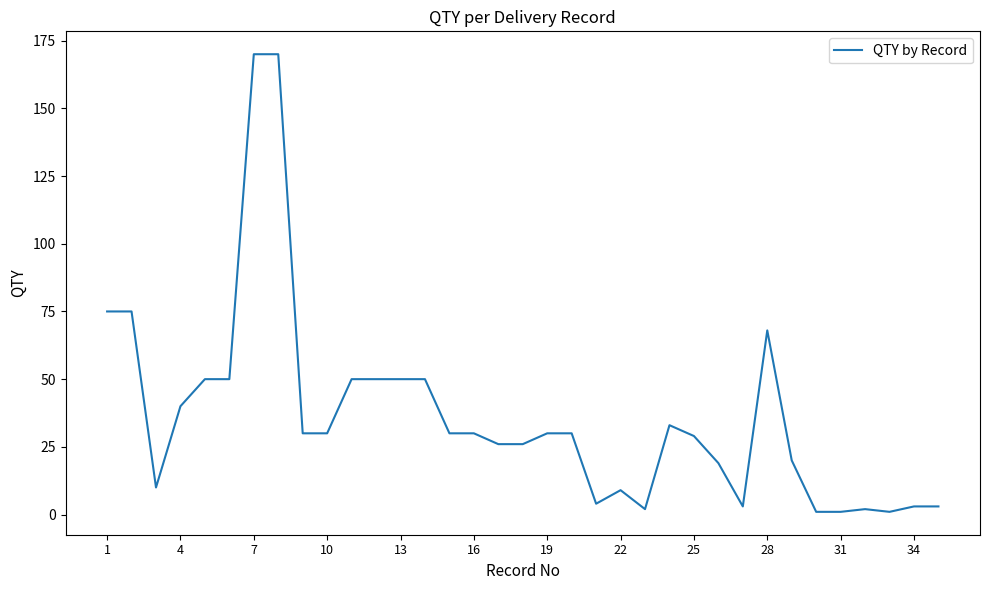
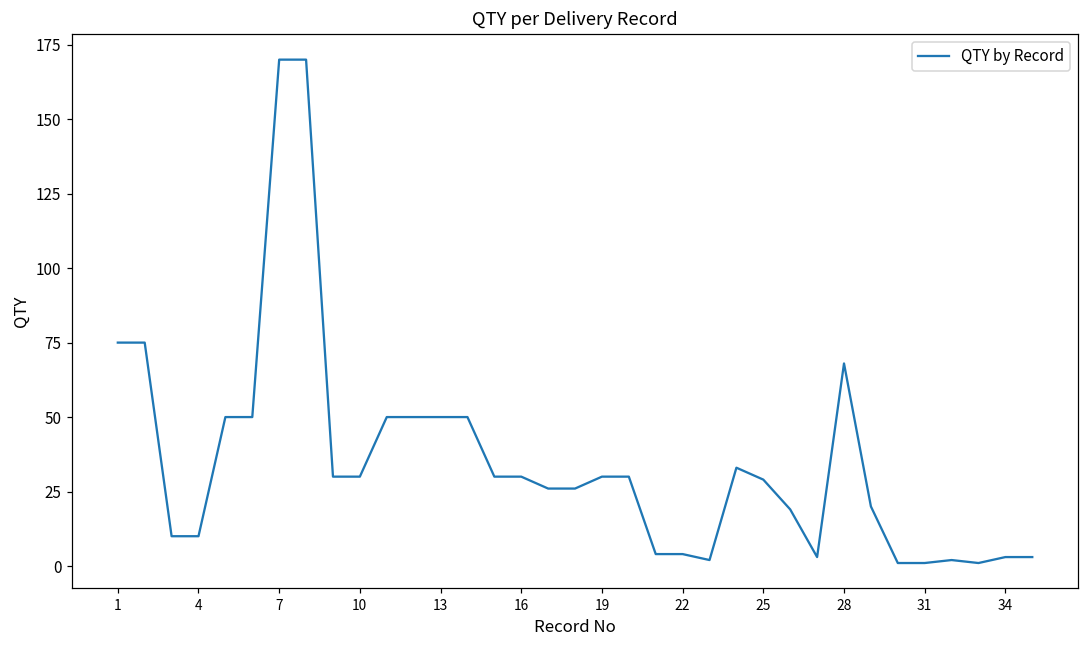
4: 40 -> 10
22: 9 -> 4
